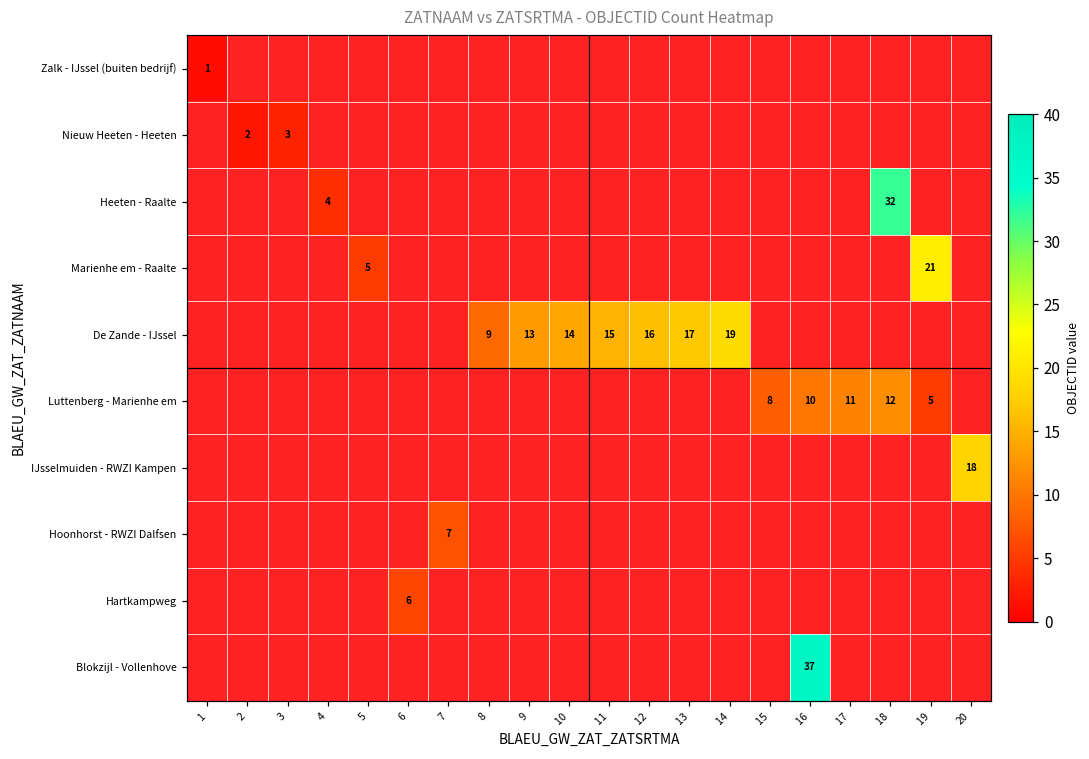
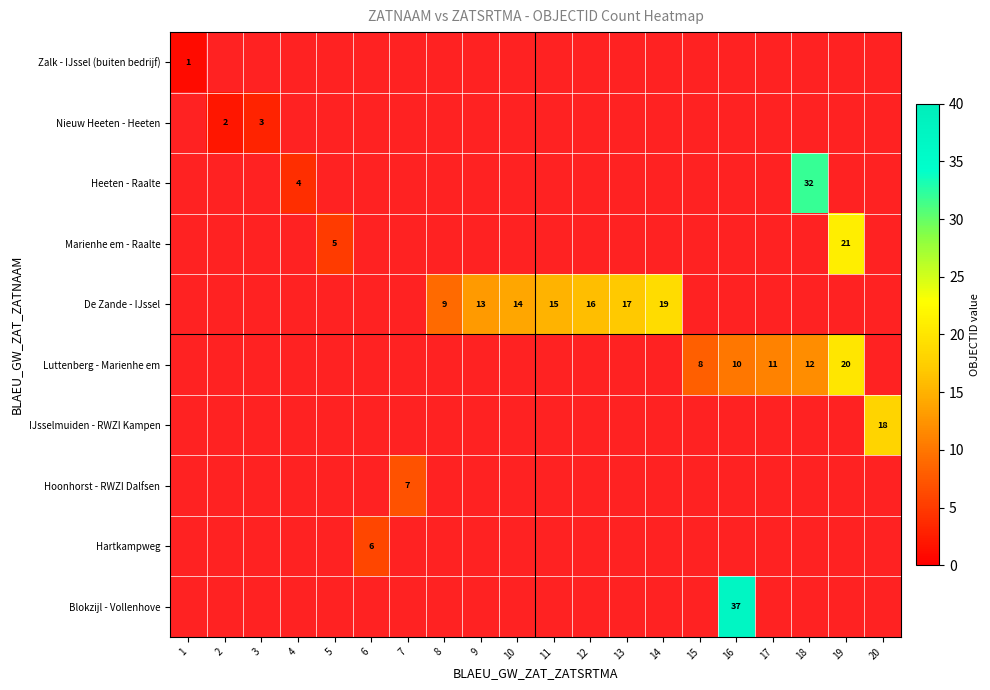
Luttenberg - Marienhe em, 19: 5 -> 20
